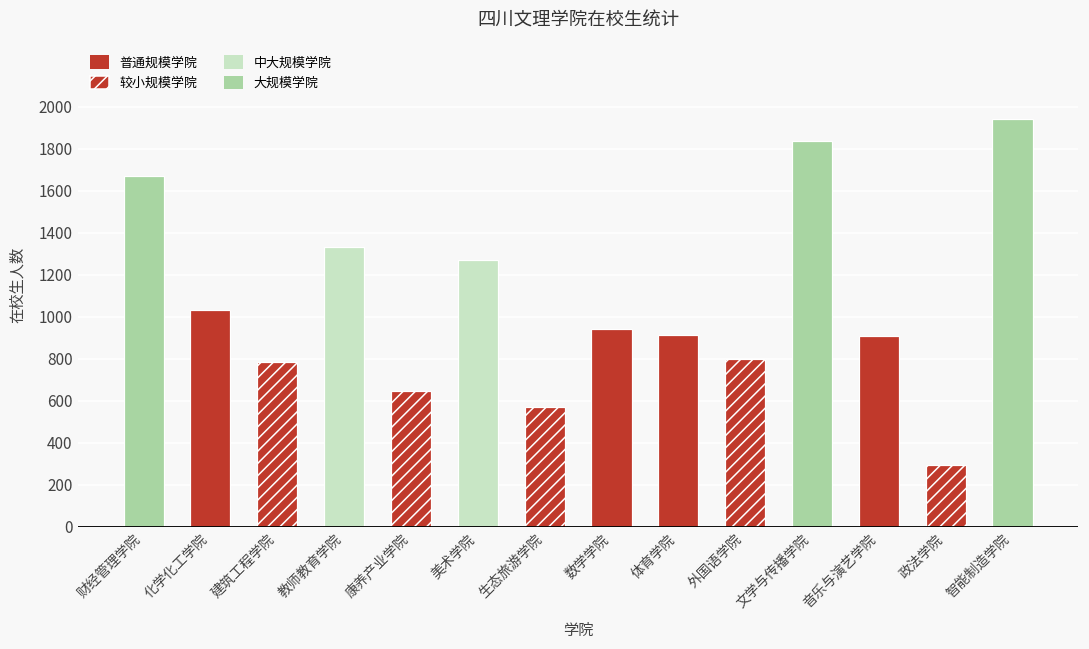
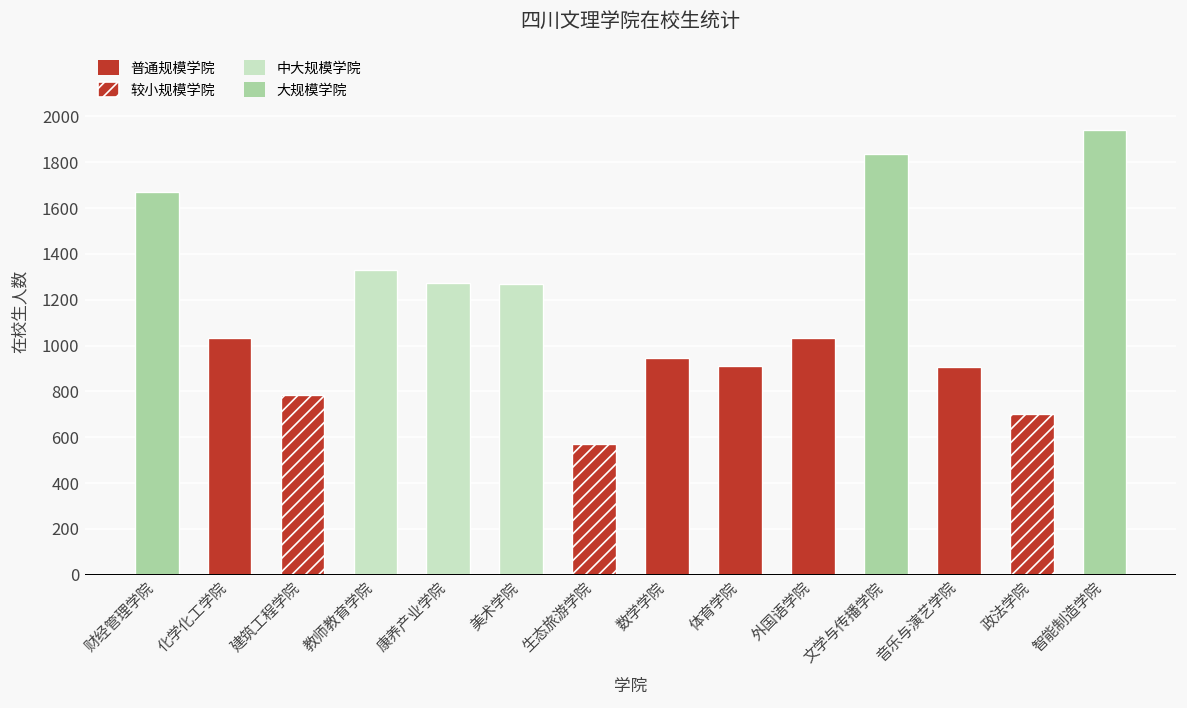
康养产业学院: 650 -> 1270
外国语学院: 800 -> 1030
政法学院: 290 -> 700
